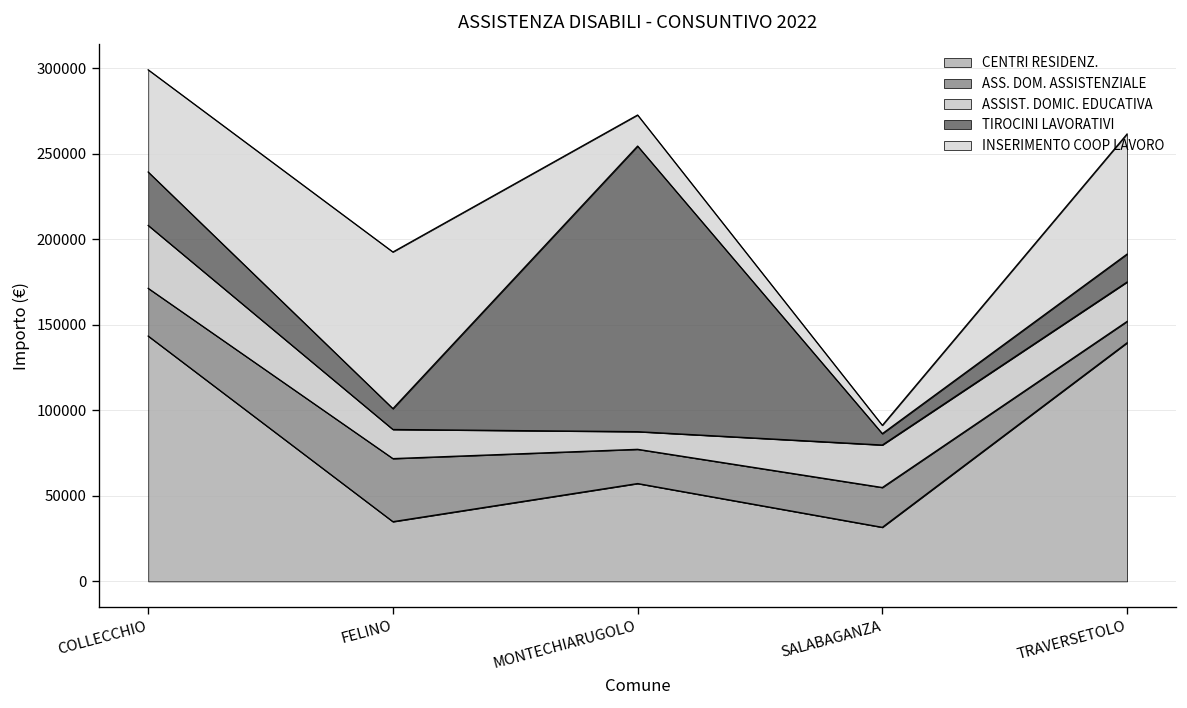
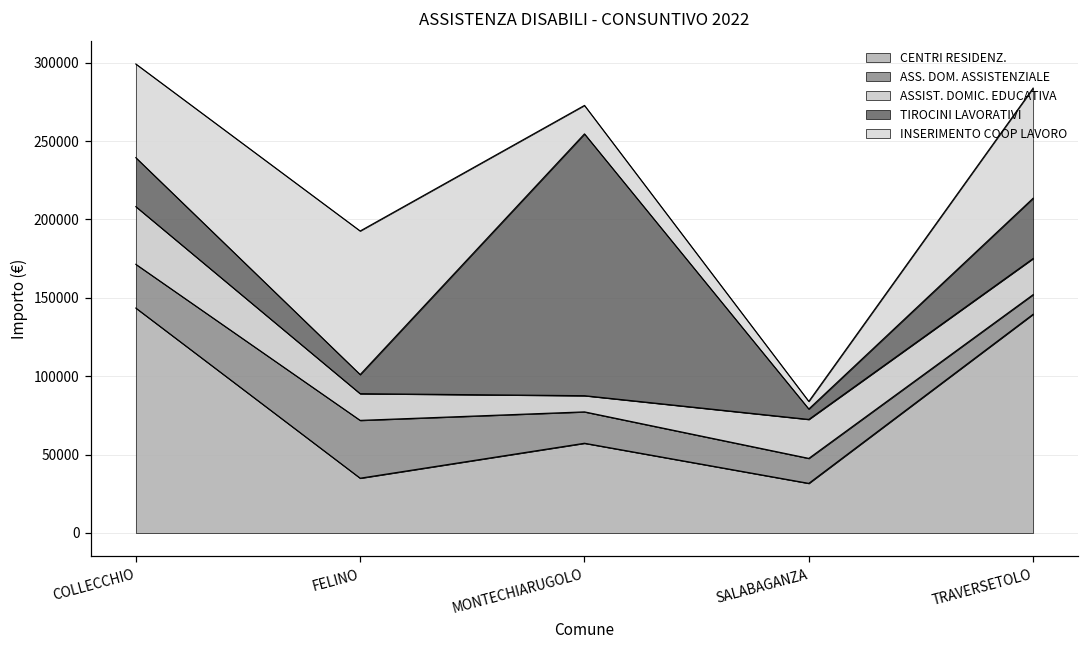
ASS. DOM. ASSISTENZIALE, SALABAGANZA: 23000 -> 16000
TIROCINI LAVORATIVI, TRAVERSETOLO: 16000 -> 38000
